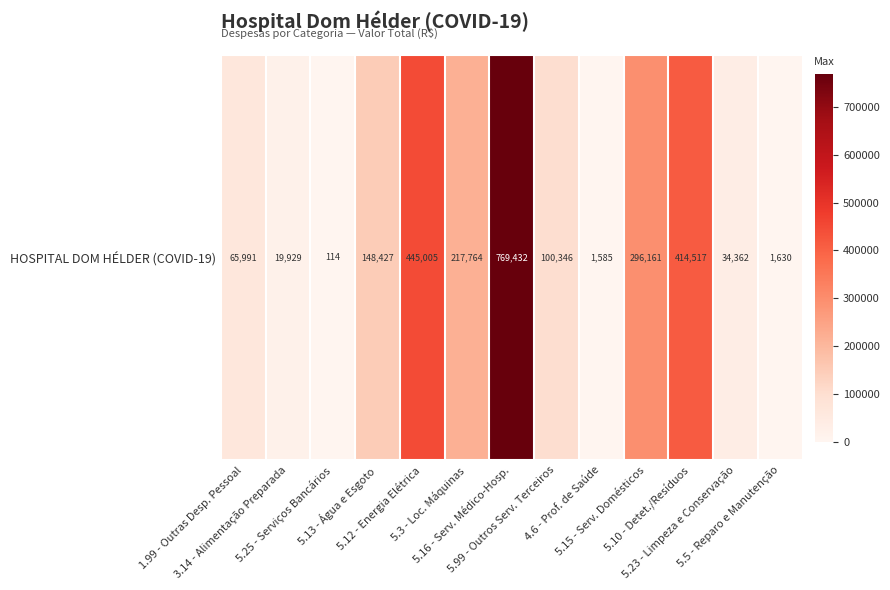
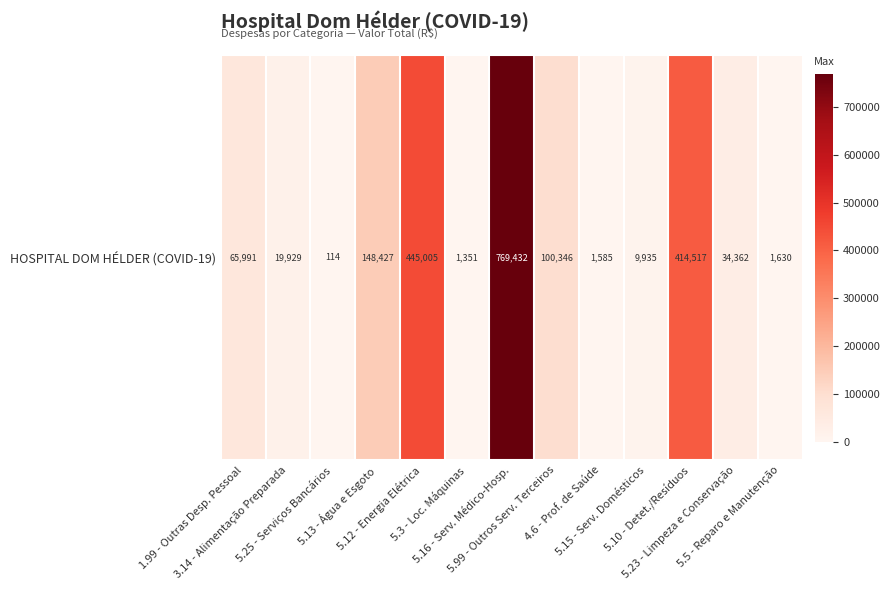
HOSPITAL DOM HÉLDER (COVID-19), 5.3 - Loc. Máquinas: 217,764 -> 1,351
HOSPITAL DOM HÉLDER (COVID-19), 5.15 - Serv. Domésticos: 296,161 -> 9,935
